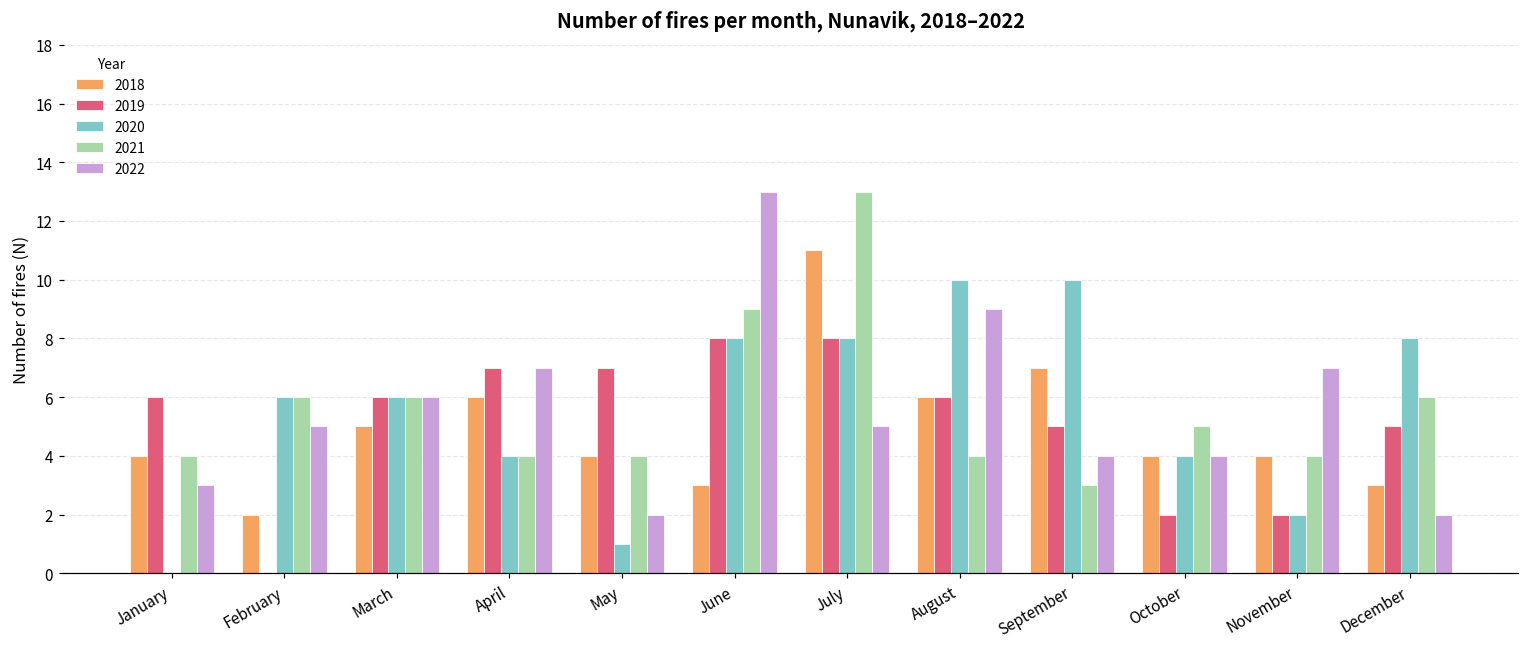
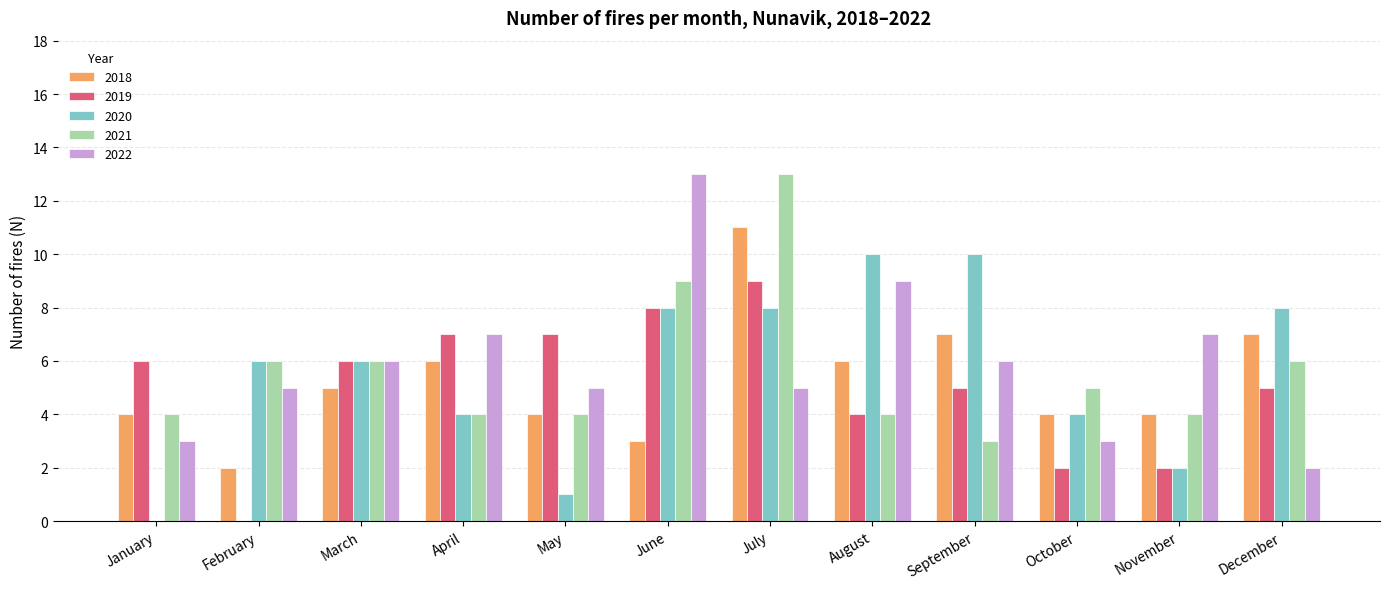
2022, May: 2 -> 5
2019, July: 8 -> 9
2019, August: 6 -> 4
2022, September: 4 -> 6
2022, October: 4 -> 3
2018, December: 3 -> 7
